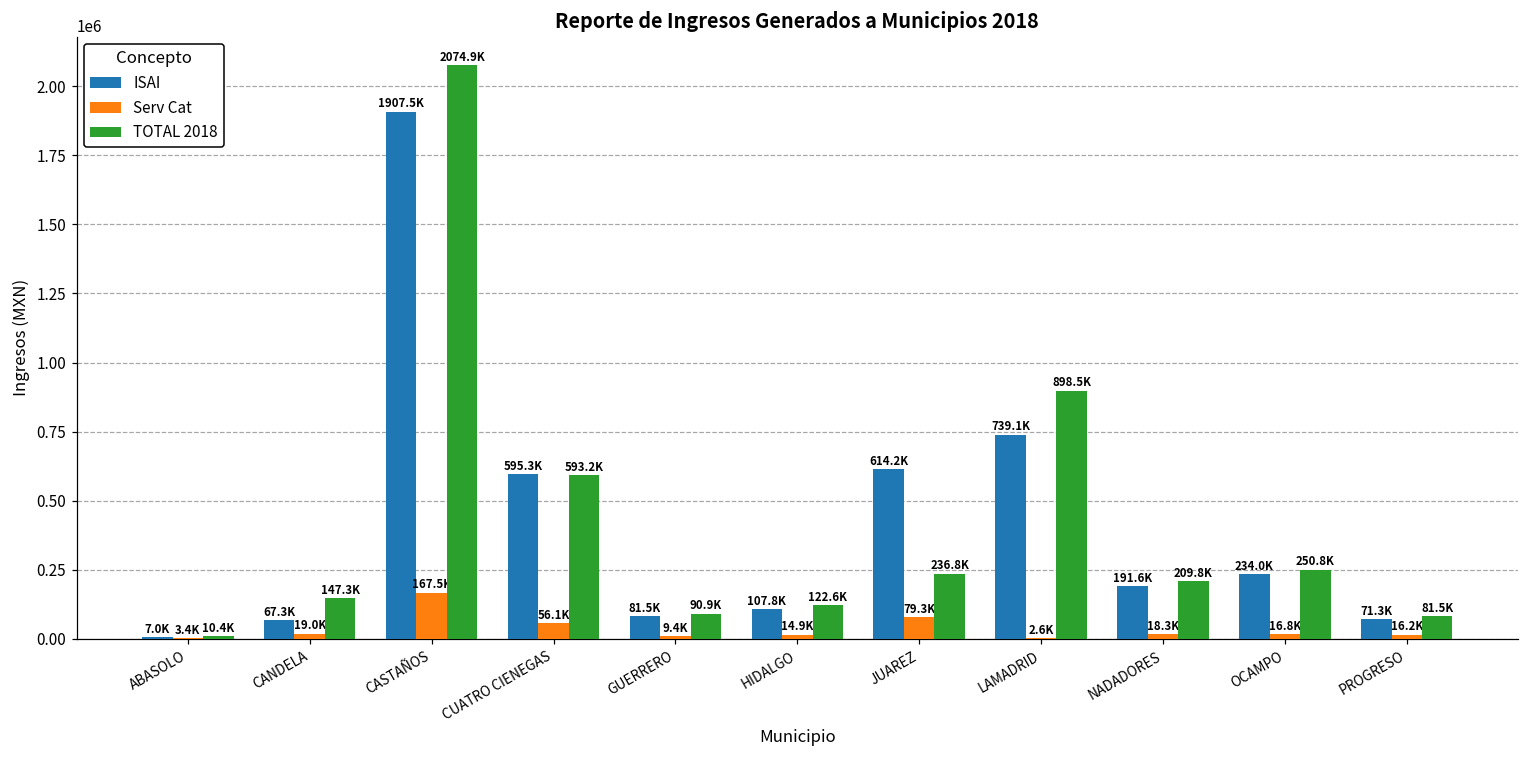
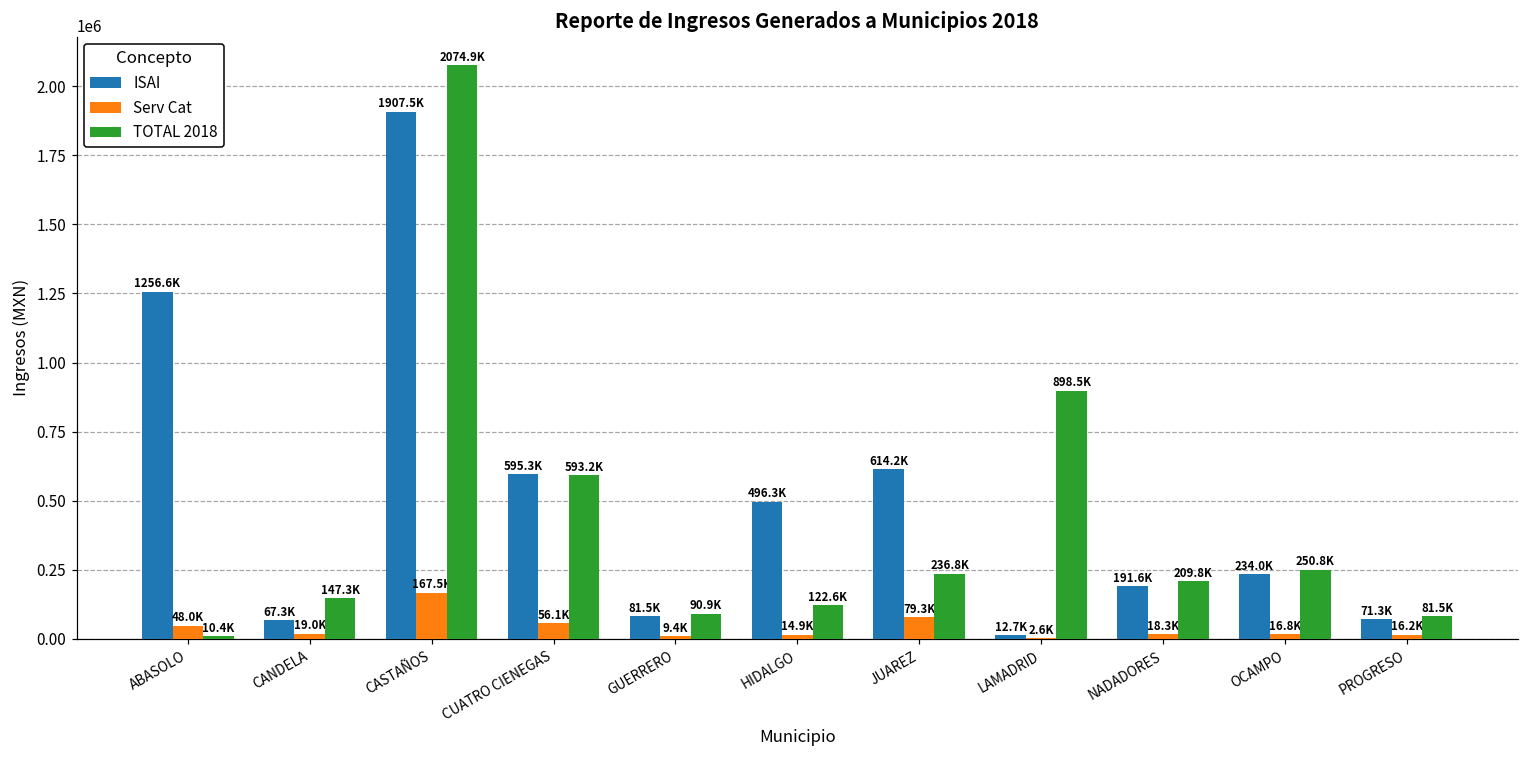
ISAI, ABASOLO: 7.0K -> 1256.6K
Serv Cat, ABASOLO: 3.4K -> 48.0K
ISAI, HIDALGO: 107.8K -> 496.3K
ISAI, LAMADRID: 739.1K -> 12.7K
